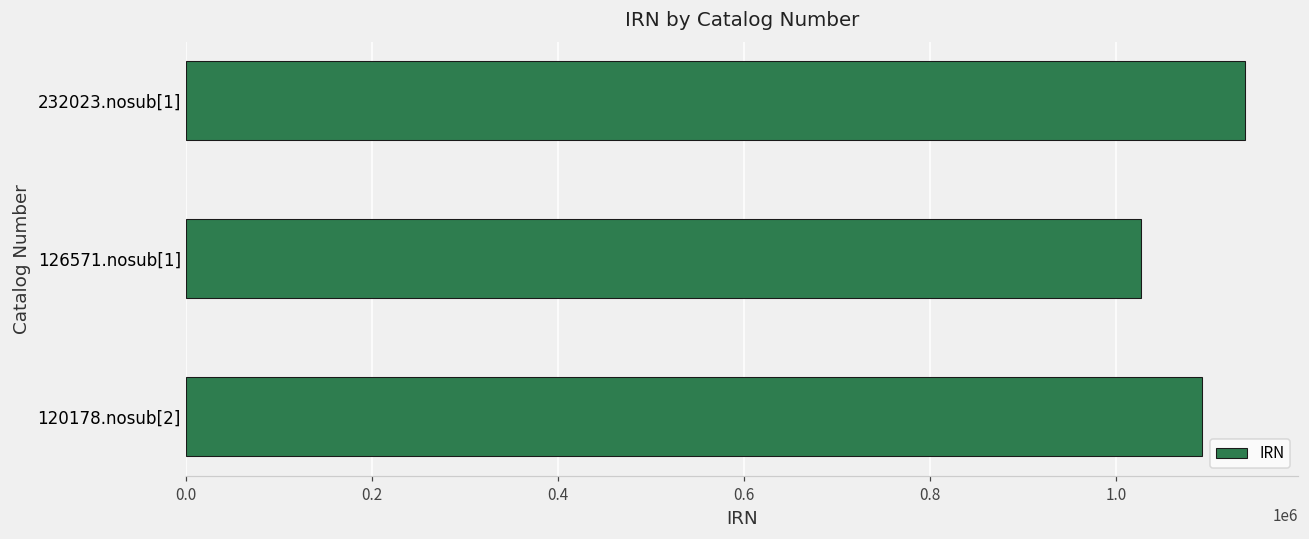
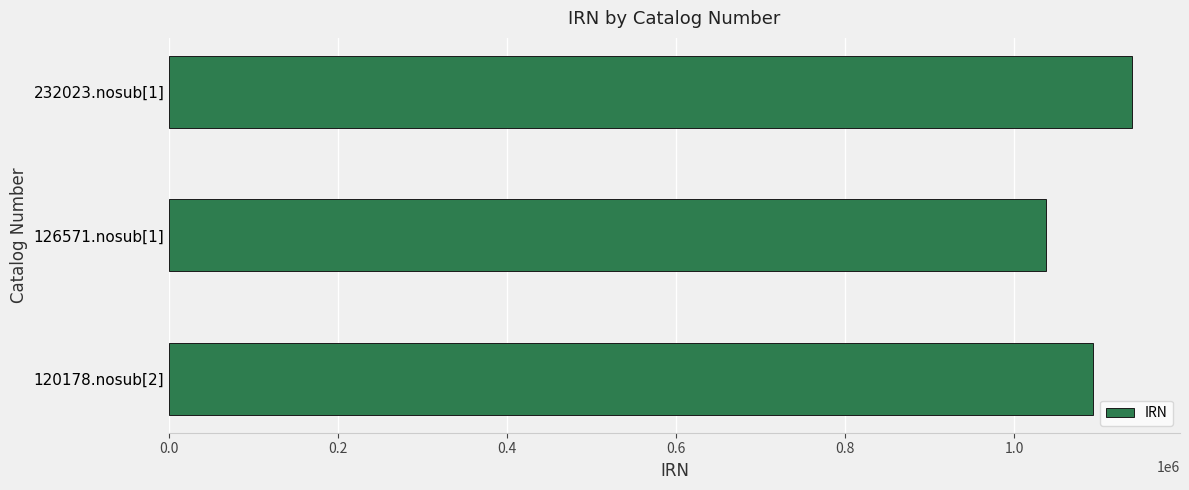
126571.nosub[1]: 1030000 -> 1040000
